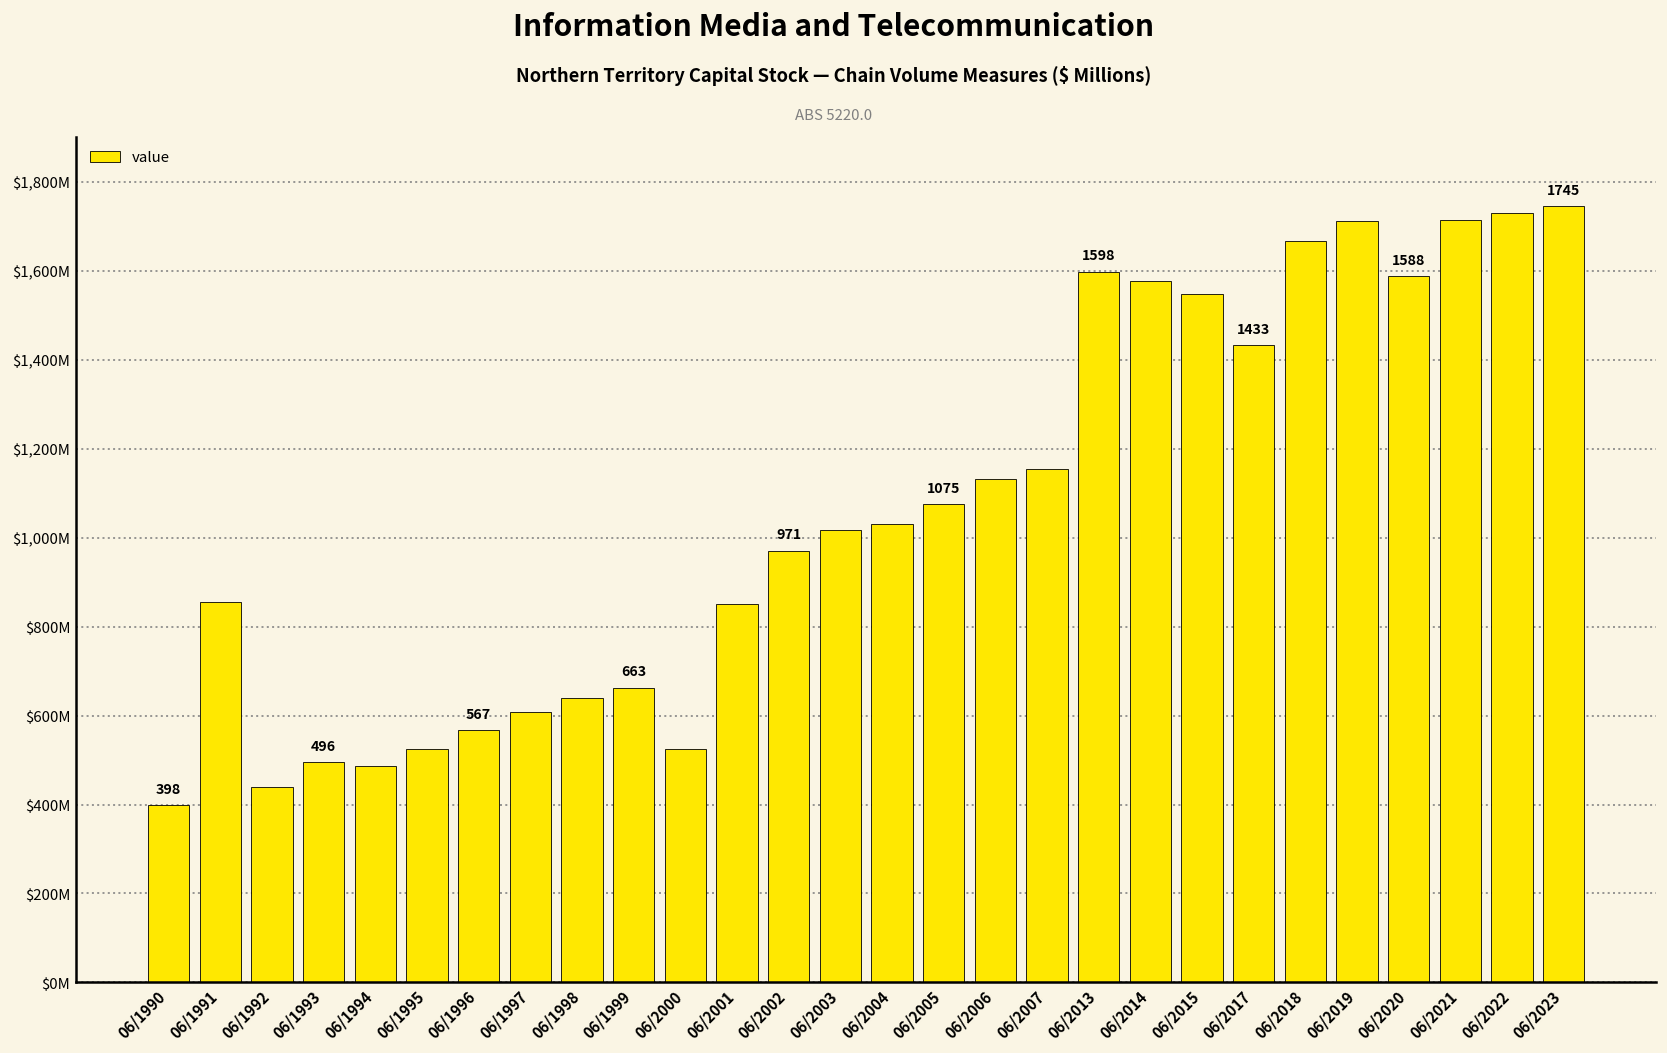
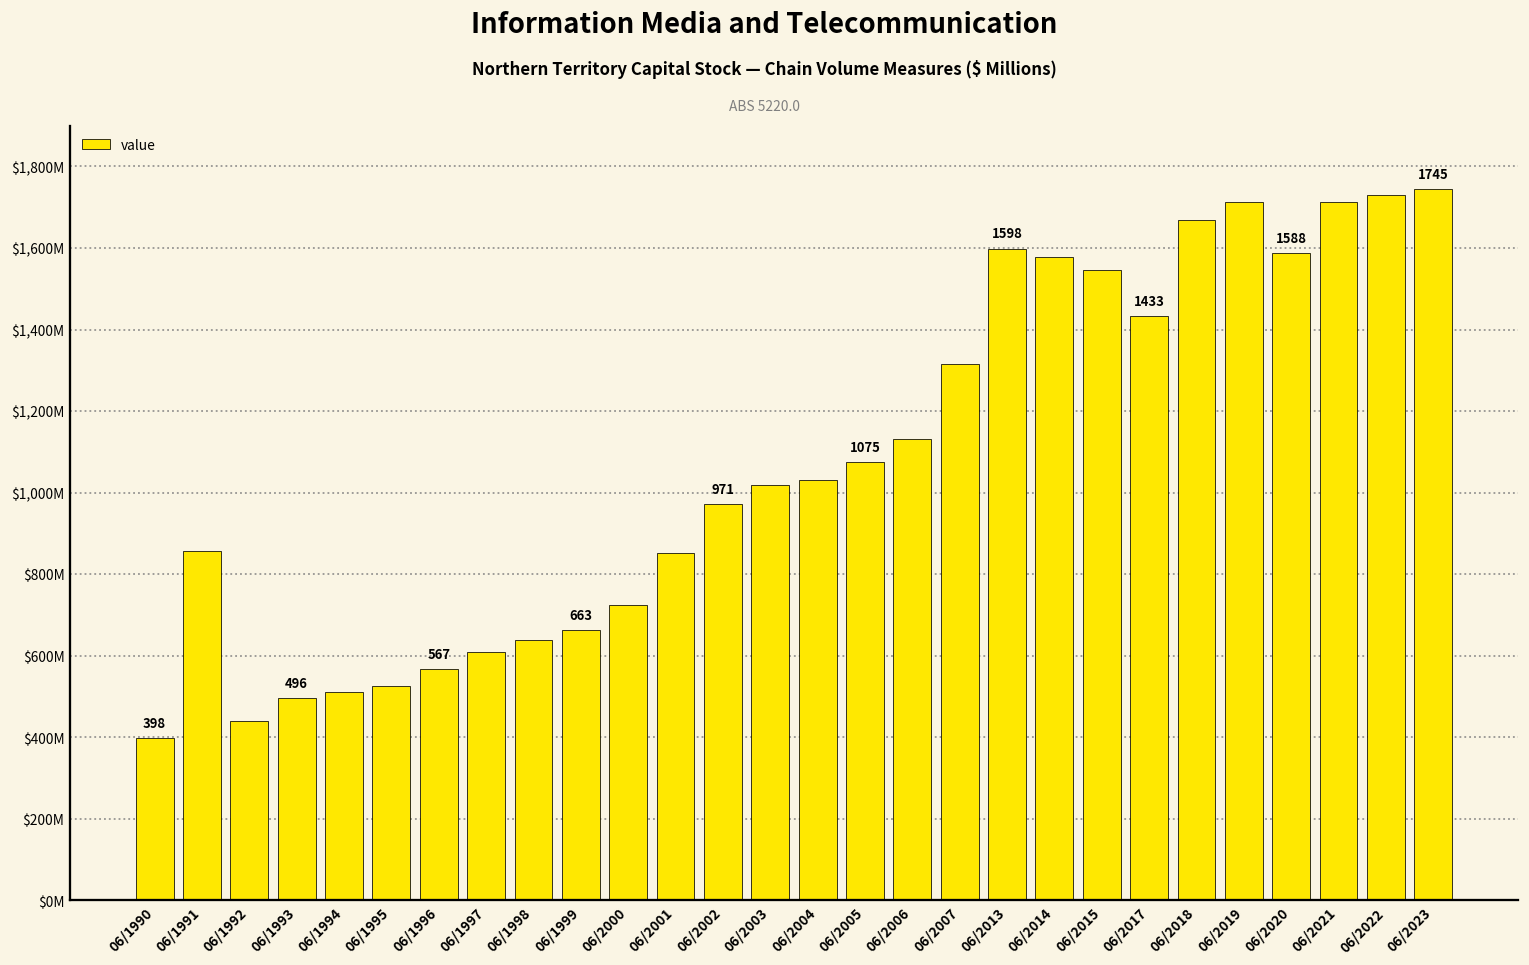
06/1994: $490,000,000 -> $510,000,000
06/2000: $520,000,000 -> $720,000,000
06/2007: $1,160,000,000 -> $1,320,000,000
